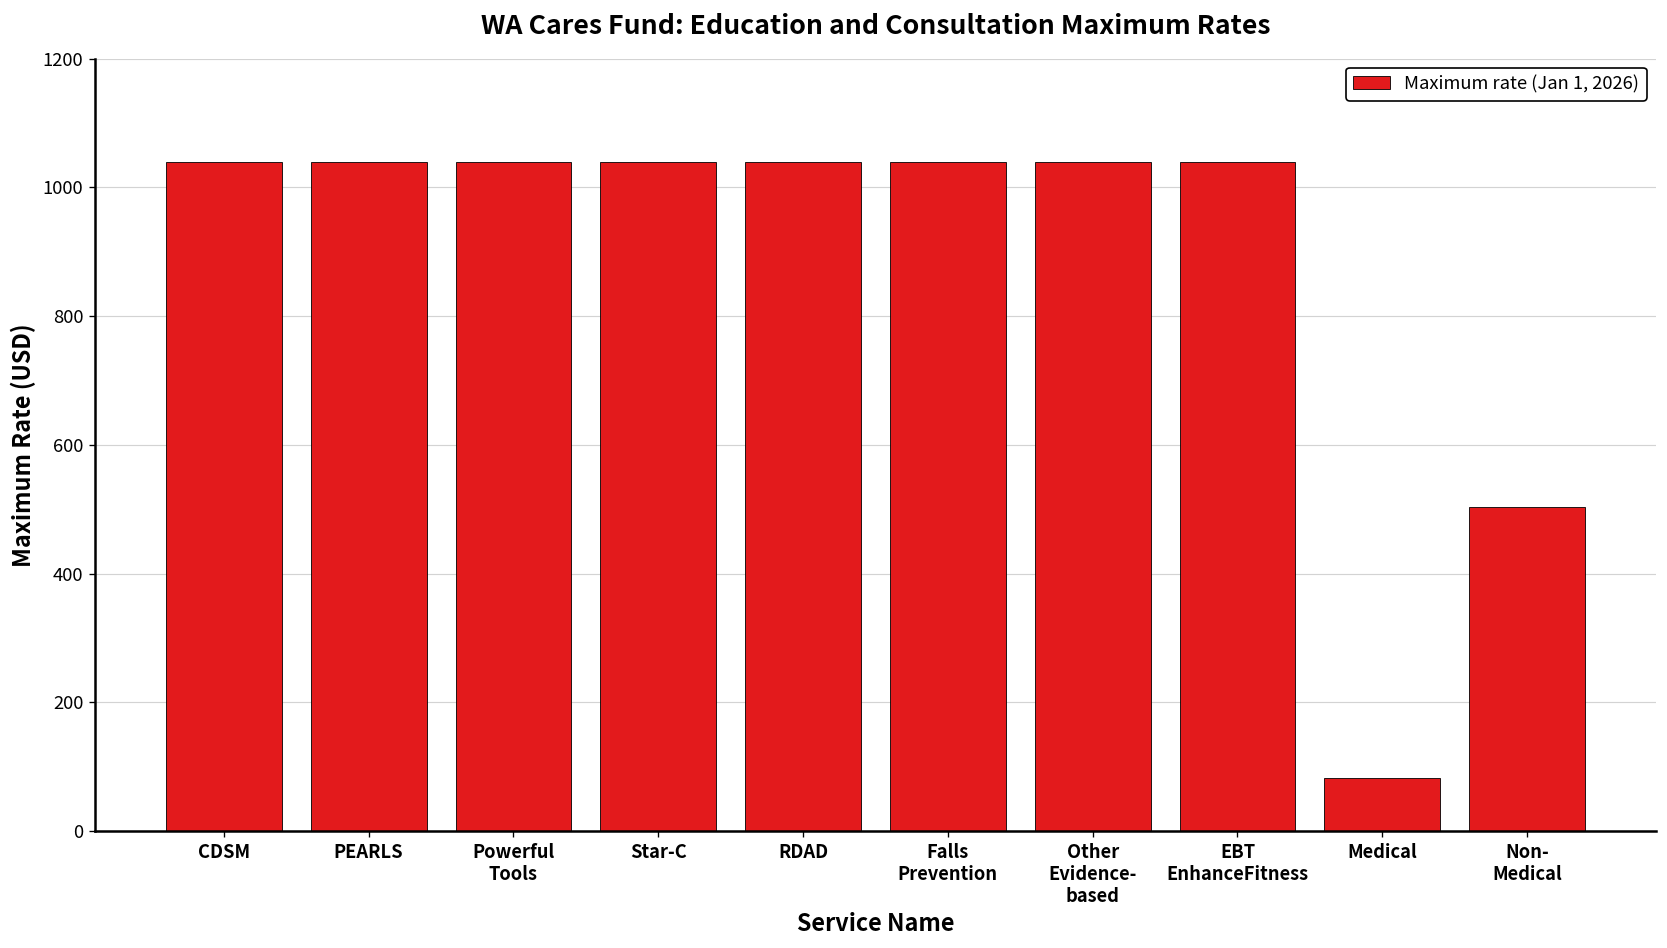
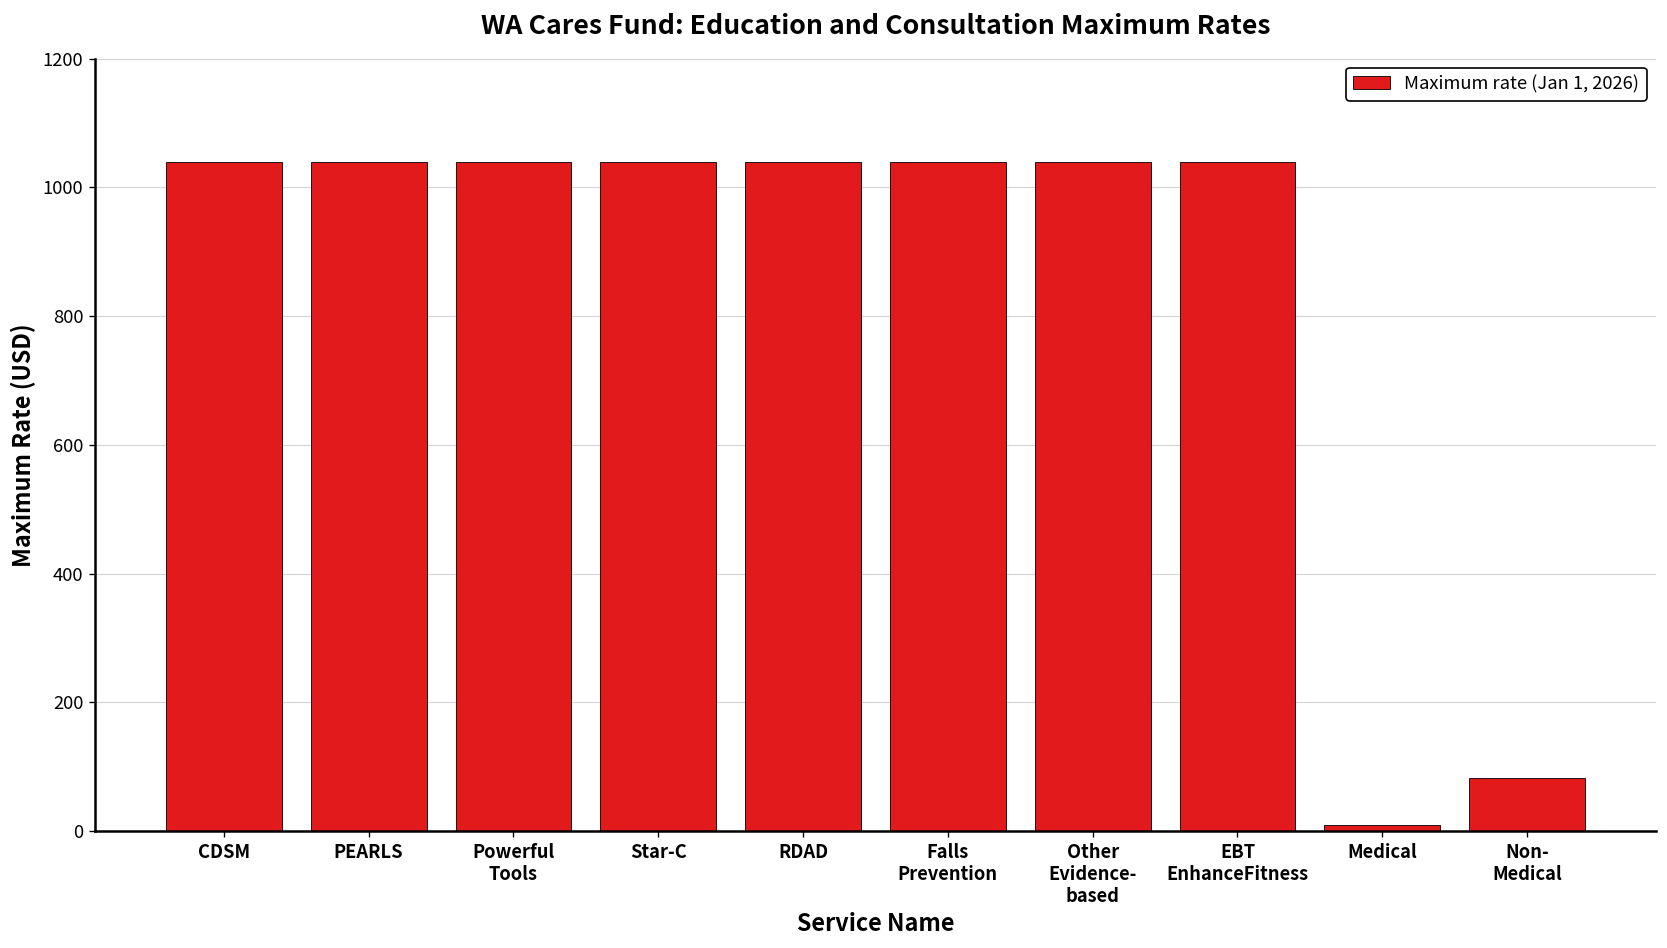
Medical: 80 -> 10
Non- Medical: 500 -> 80
